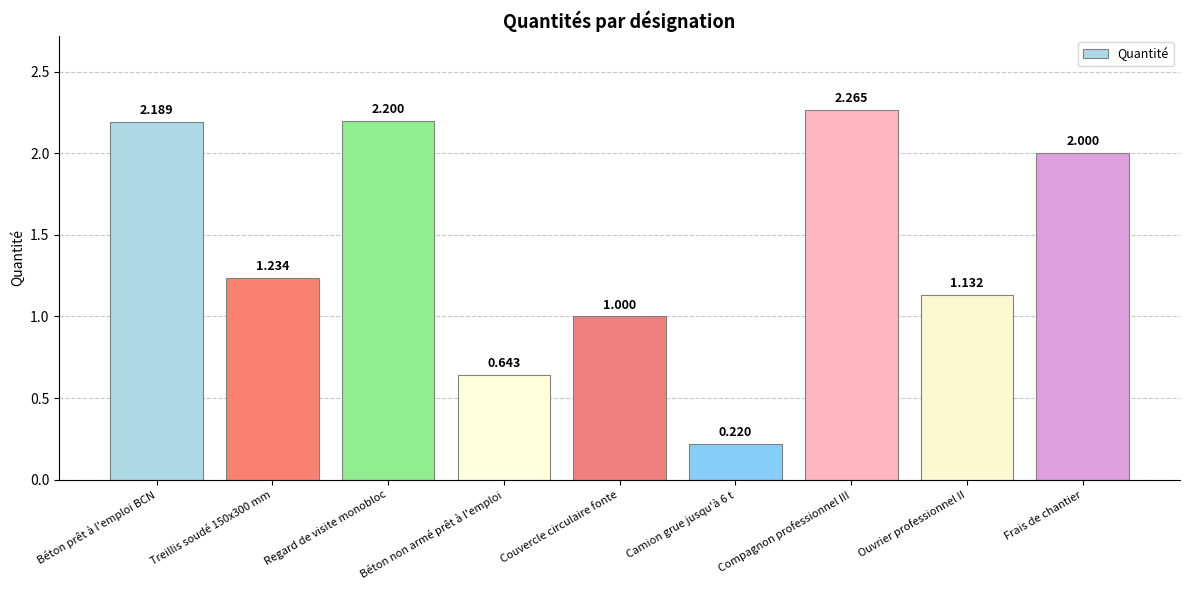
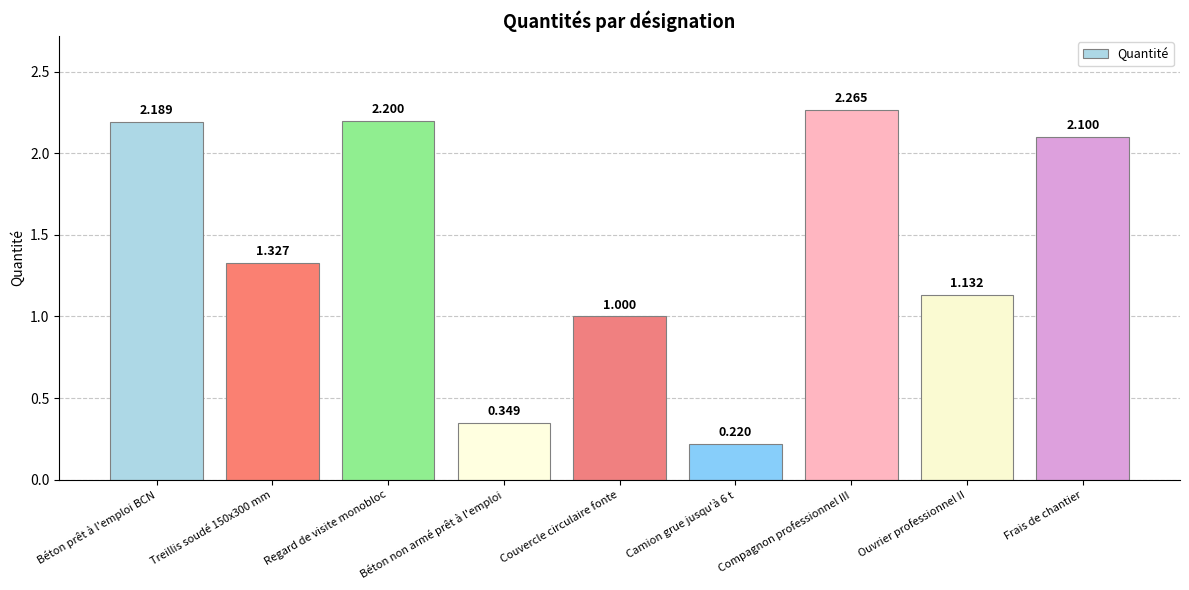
Treillis soudé 150x300 mm: 1.234 -> 1.327
Béton non armé prêt à l'emploi: 0.643 -> 0.349
Frais de chantier: 2.000 -> 2.100
